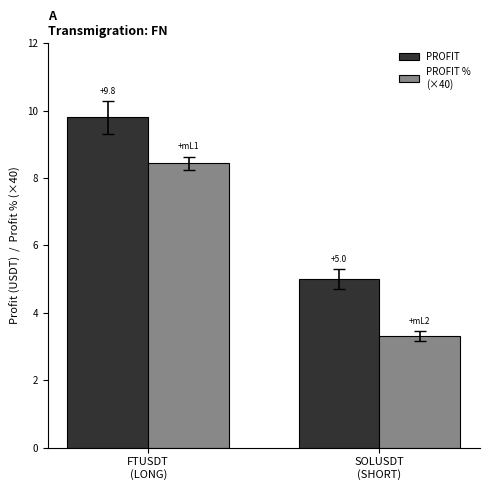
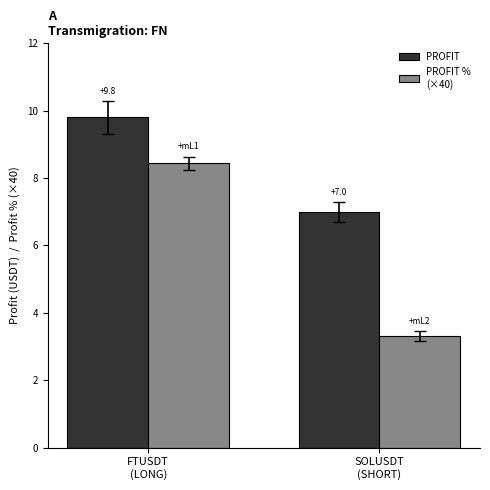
PROFIT, SOLUSDT (SHORT): +5.0 -> +7.0
